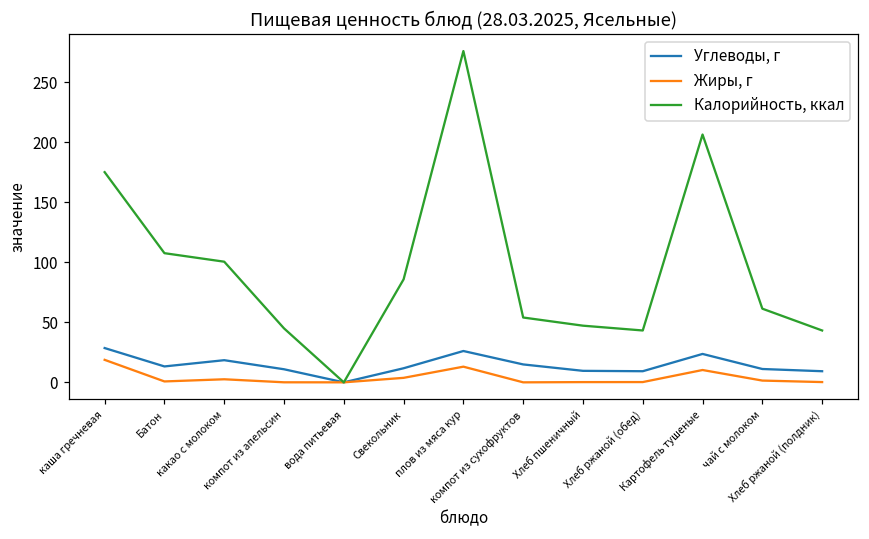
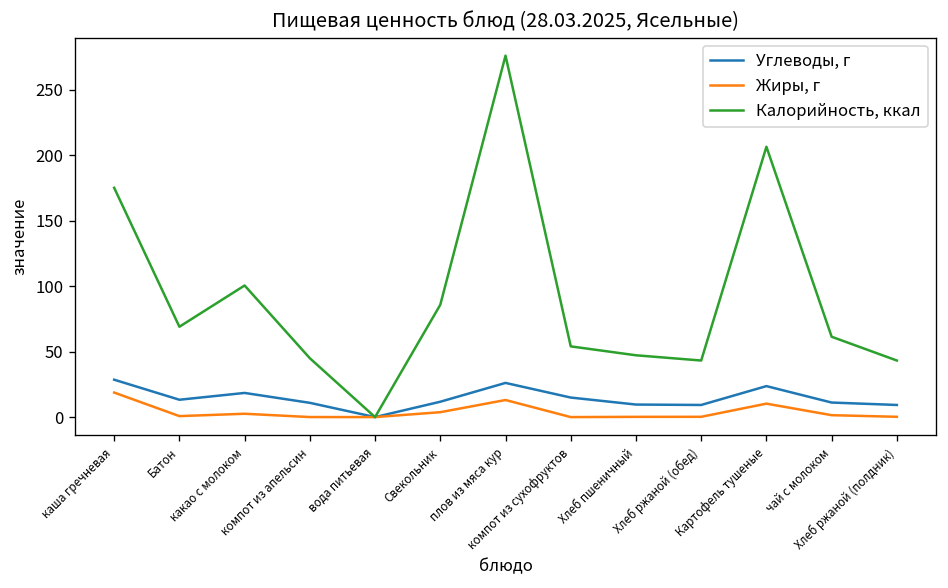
Калорийность, ккал, Батон: 108 -> 69
